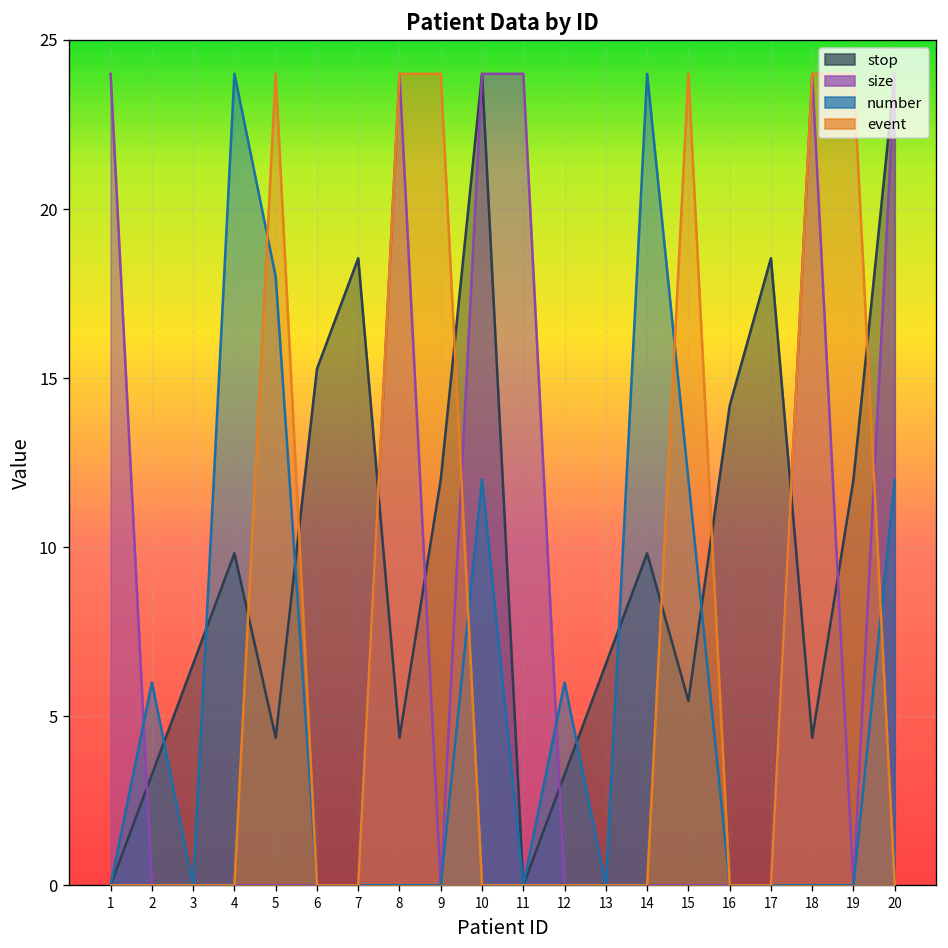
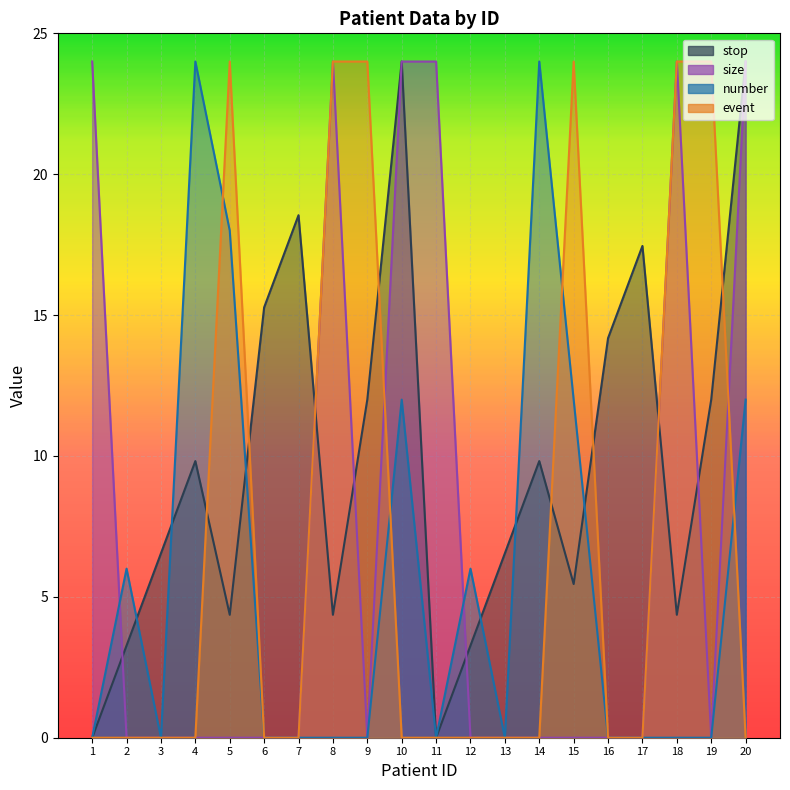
stop, 17: 18.5 -> 17.5
